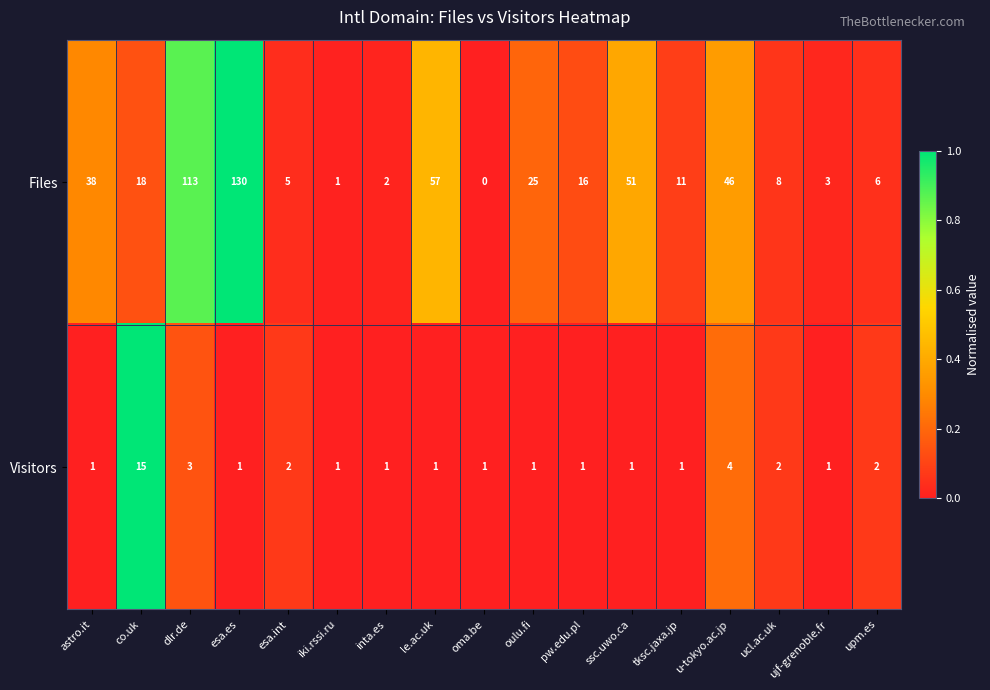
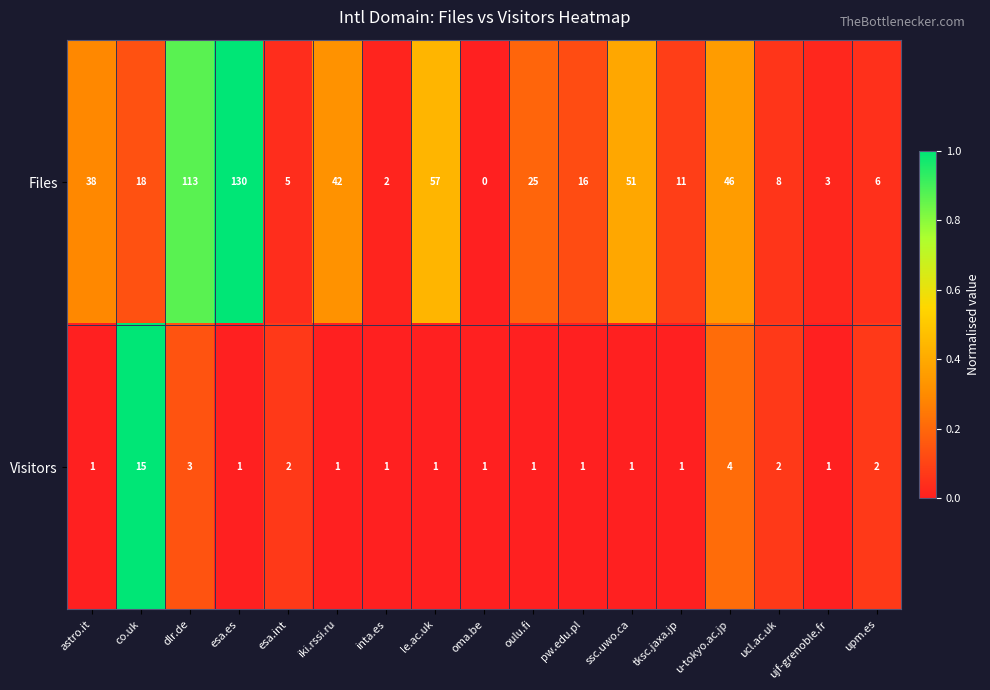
Files, iki.rssi.ru: 1 -> 42
